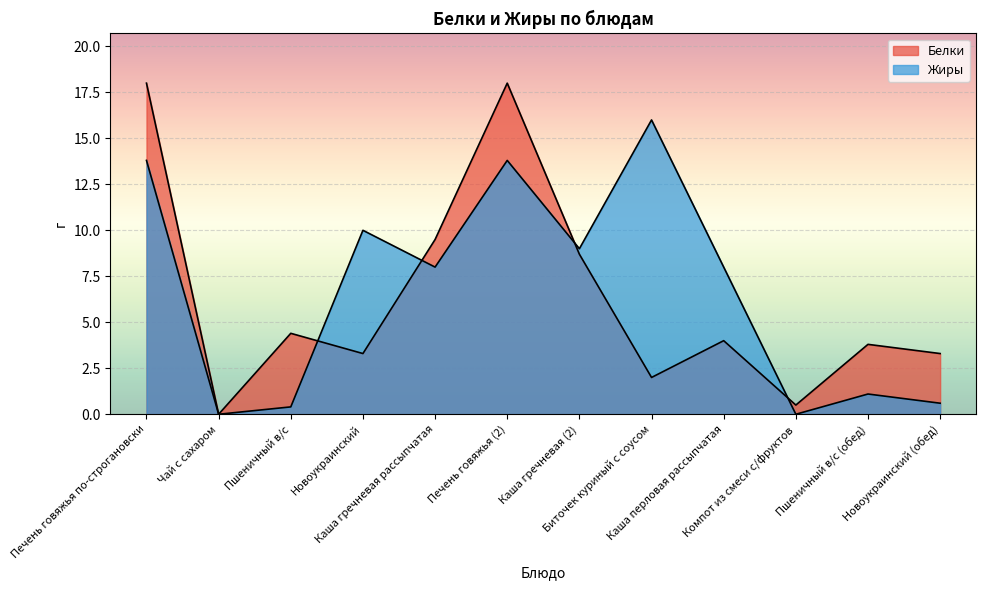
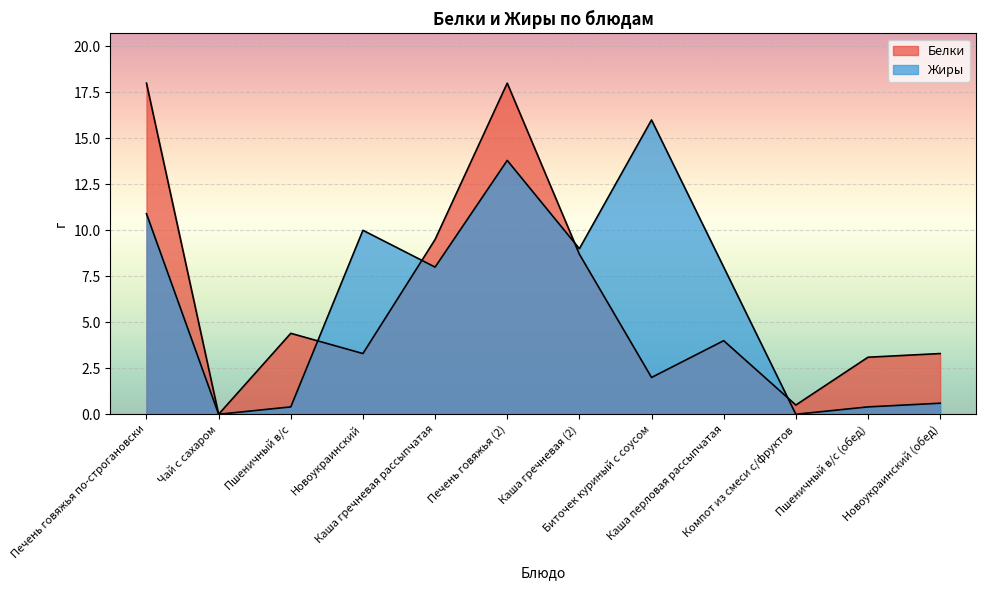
Жиры, Печень говяжья по-строгановски: 13.8 -> 10.9
Белки, Пшеничный в/с (обед): 3.8 -> 3.1
Жиры, Пшеничный в/с (обед): 1.1 -> 0.4
